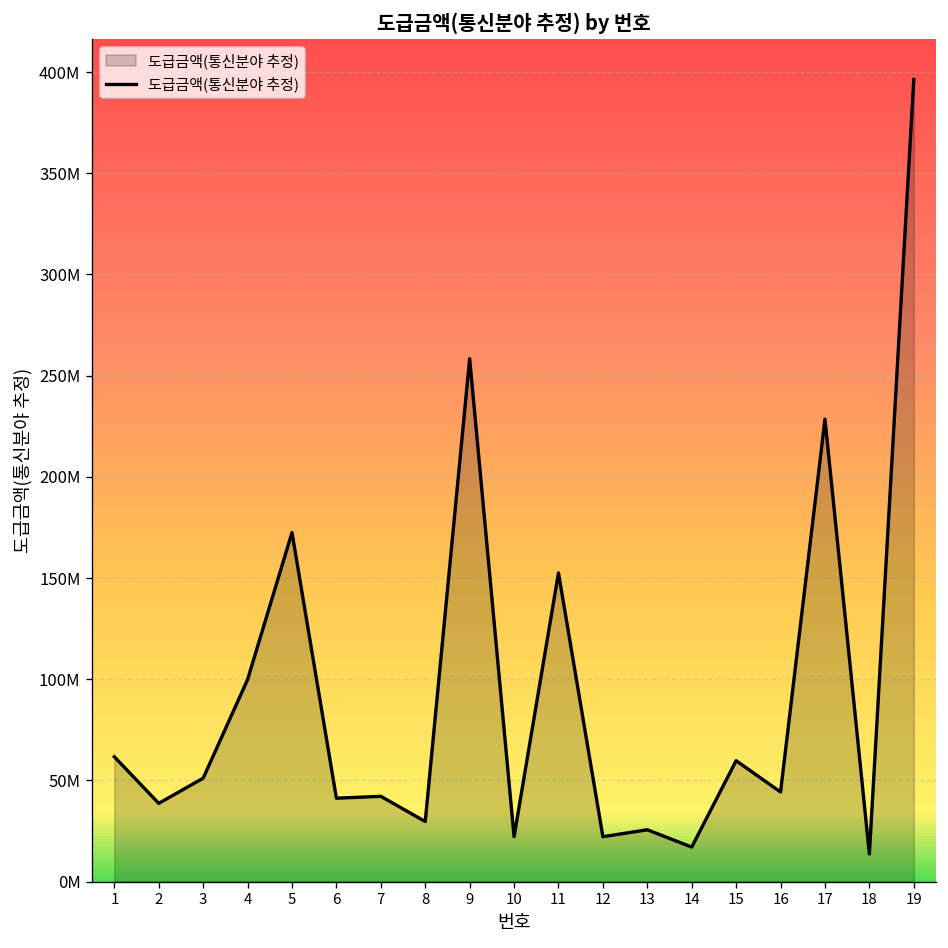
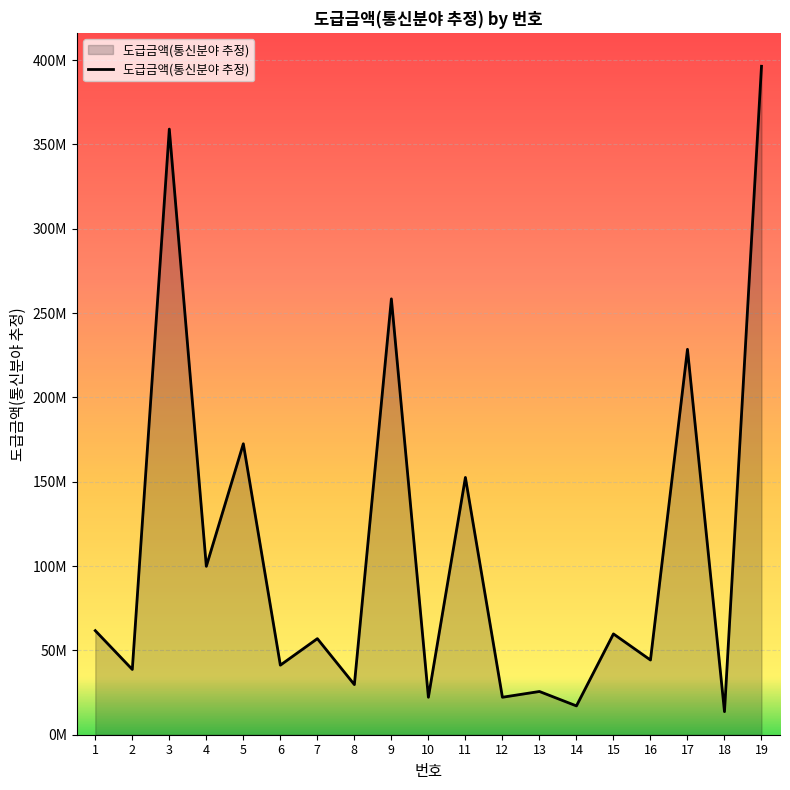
3: 51000000 -> 359000000
7: 42000000 -> 57000000
